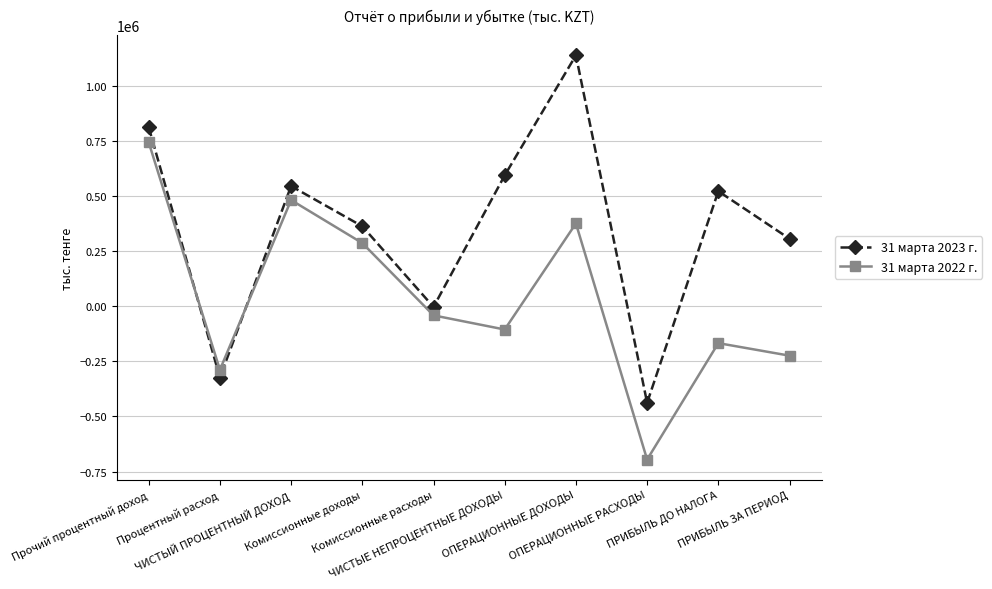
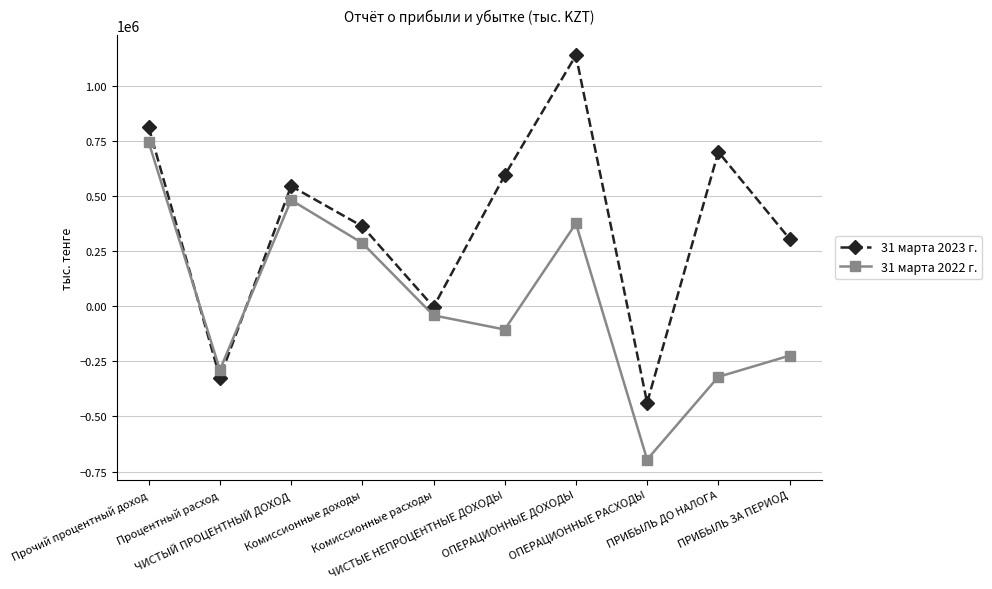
31 марта 2023 г., ПРИБЫЛЬ ДО НАЛОГА: 520000 -> 700000
31 марта 2022 г., ПРИБЫЛЬ ДО НАЛОГА: -170000 -> -320000
